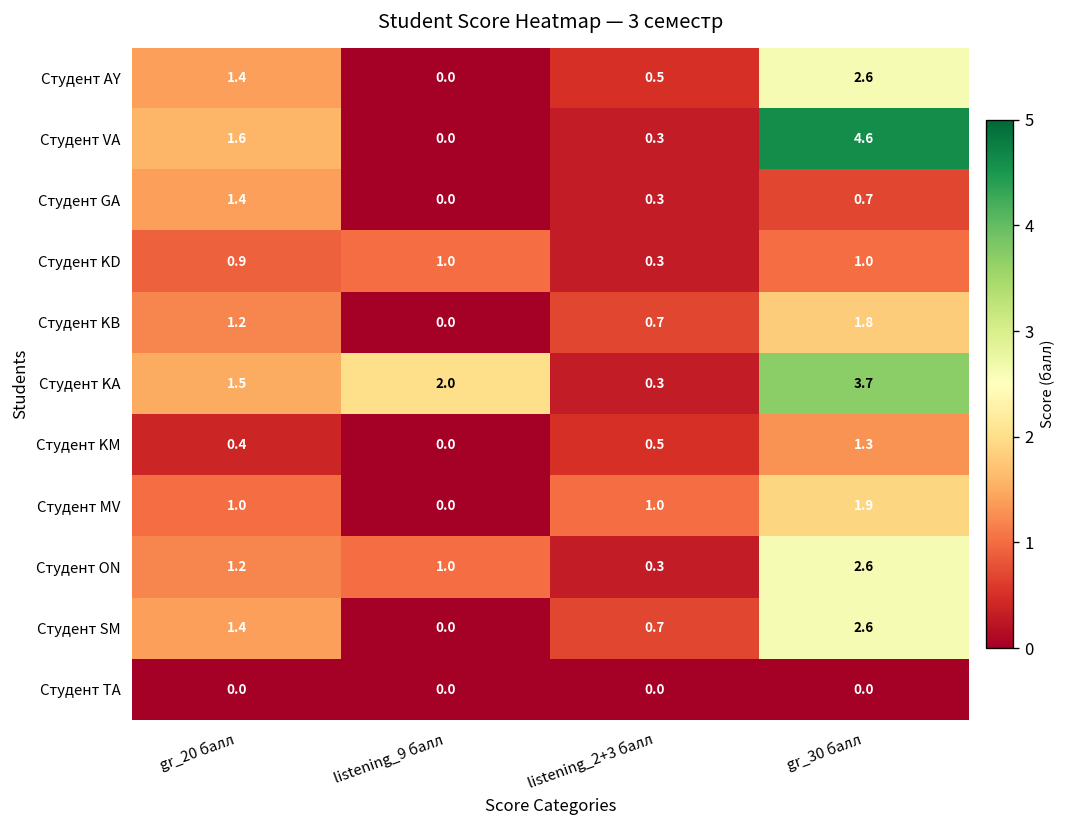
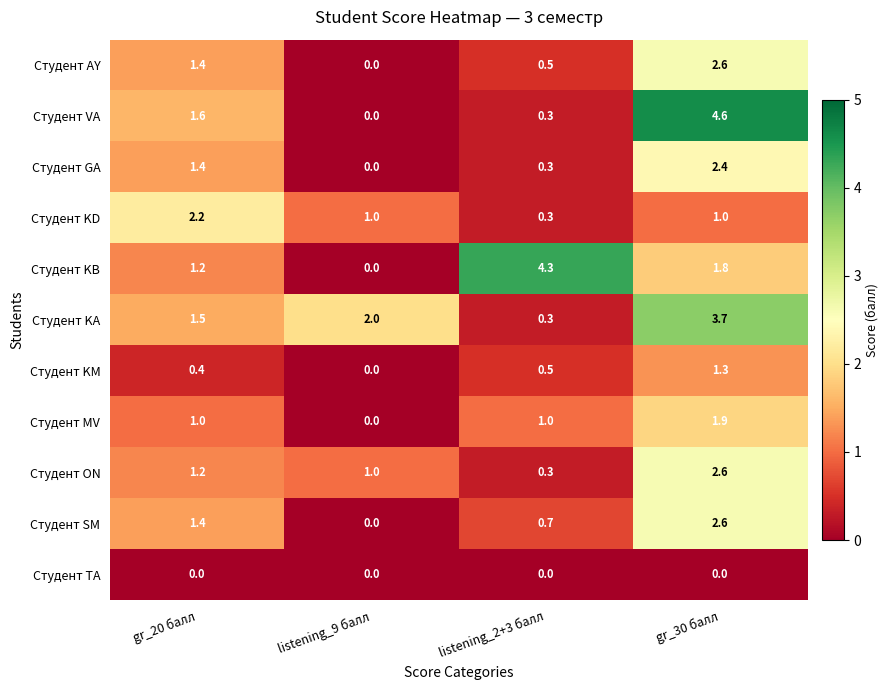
Студент GA, gr_30 балл: 0.7 -> 2.4
Студент KD, gr_20 балл: 0.9 -> 2.2
Студент KB, listening_2+3 балл: 0.7 -> 4.3
